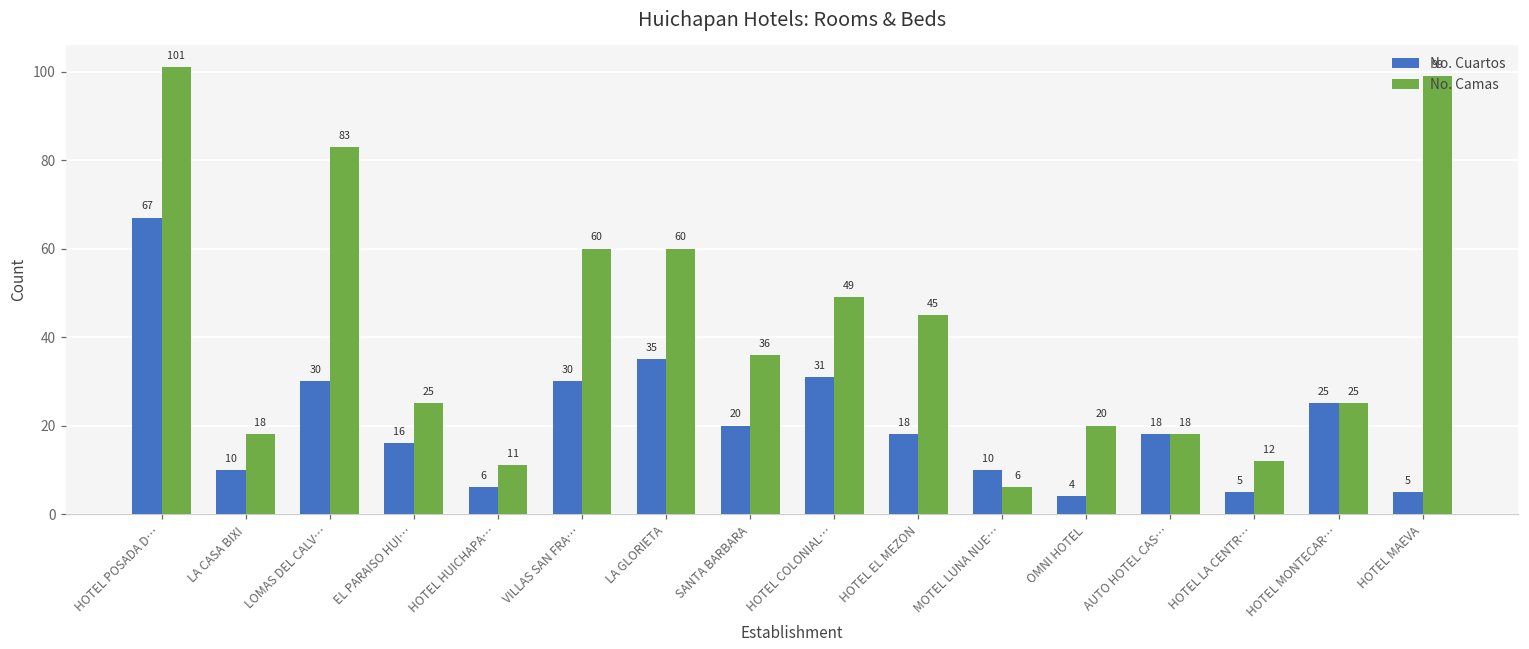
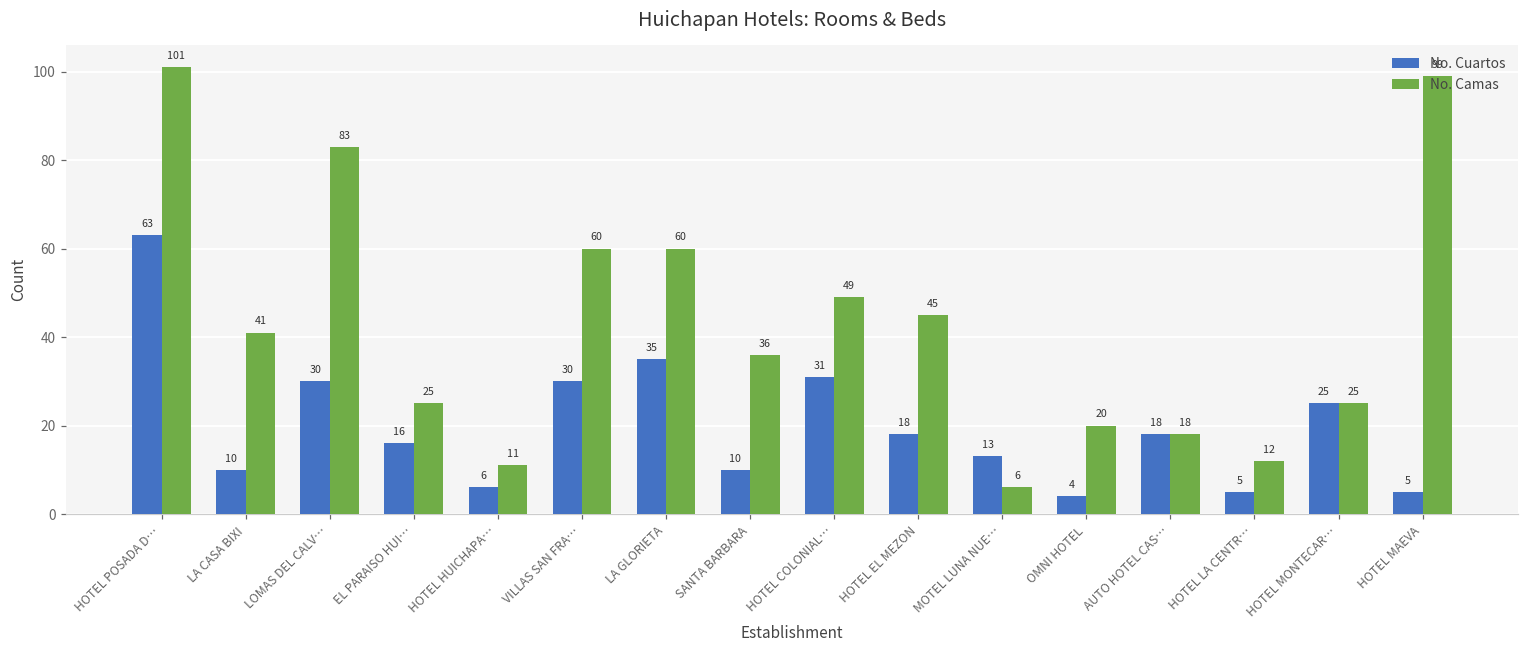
No. Cuartos, HOTEL POSADA D…: 67 -> 63
No. Camas, LA CASA BIXI: 18 -> 41
No. Cuartos, SANTA BARBARA: 20 -> 10
No. Cuartos, MOTEL LUNA NUE…: 10 -> 13
